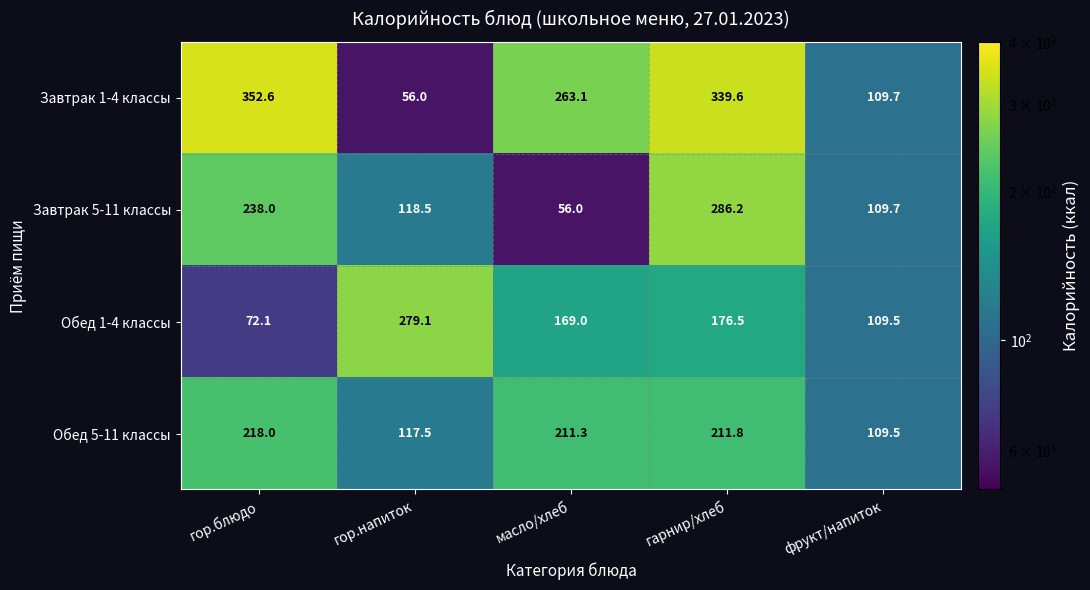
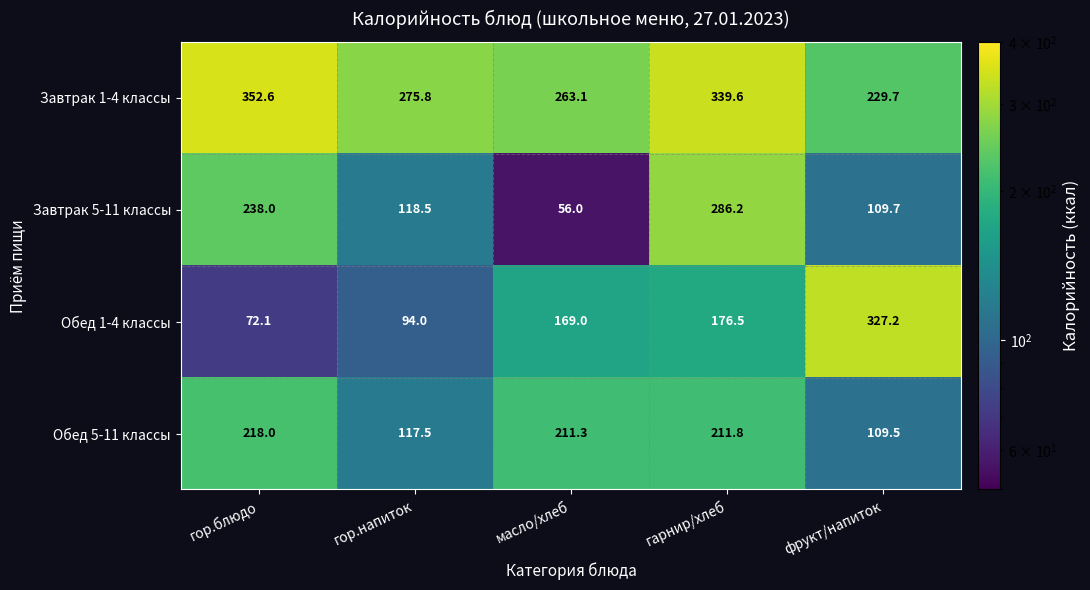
Завтрак 1-4 классы, гор.напиток: 56.0 -> 275.8
Завтрак 1-4 классы, фрукт/напиток: 109.7 -> 229.7
Обед 1-4 классы, гор.напиток: 279.1 -> 94.0
Обед 1-4 классы, фрукт/напиток: 109.5 -> 327.2
